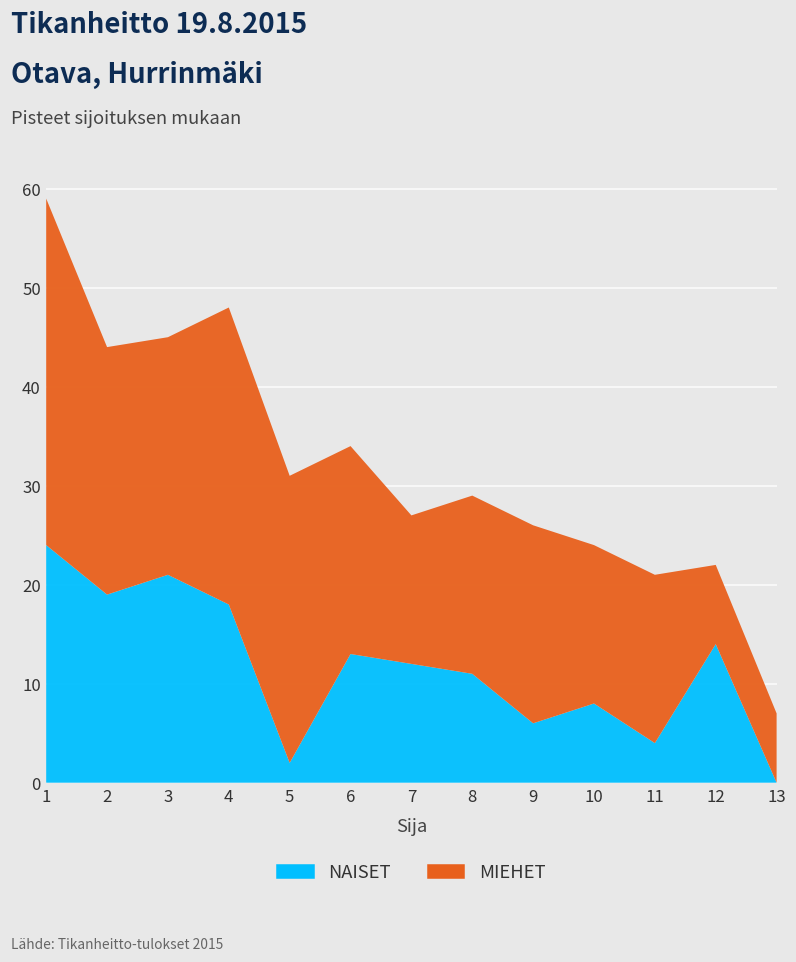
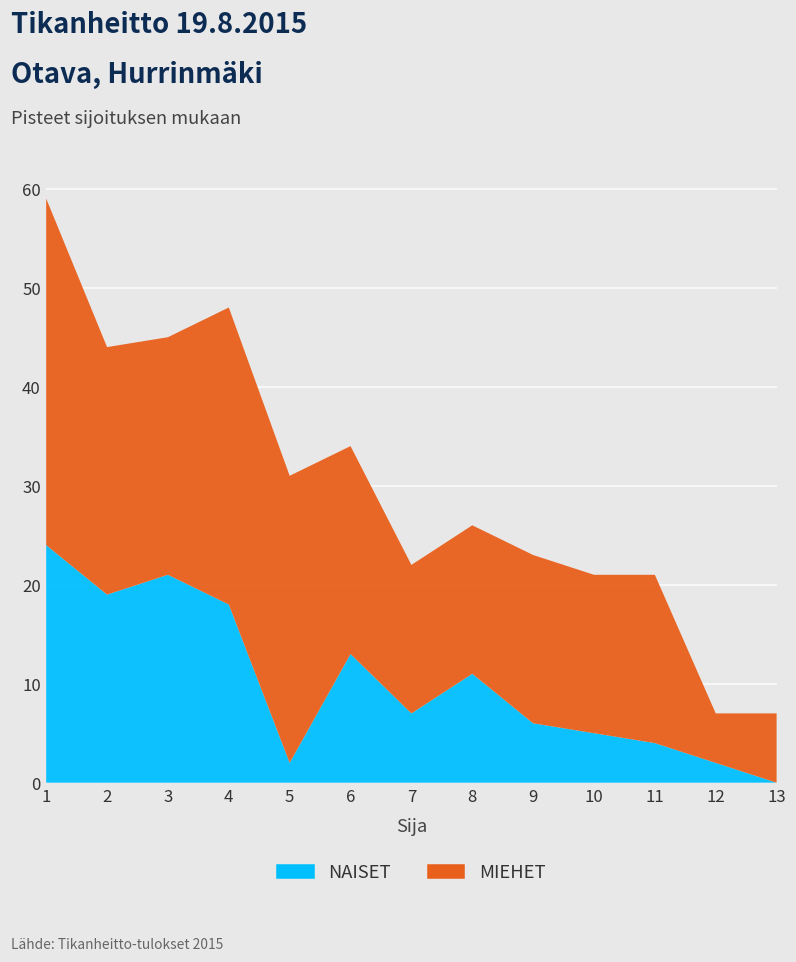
NAISET, 7: 12 -> 7
MIEHET, 8: 18 -> 15
MIEHET, 9: 20 -> 17
NAISET, 10: 8 -> 5
NAISET, 12: 14 -> 2
MIEHET, 12: 8 -> 5
